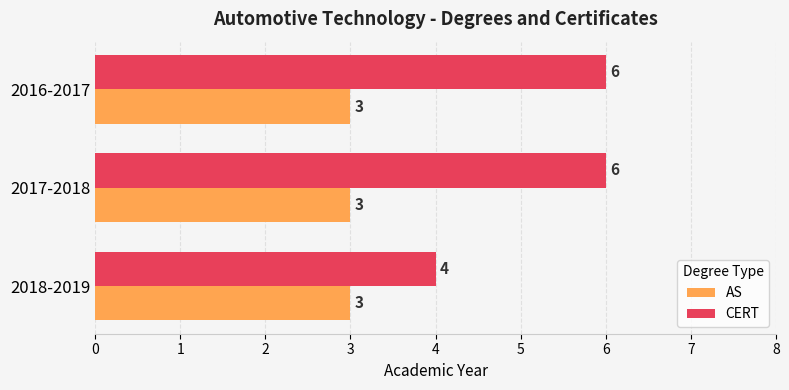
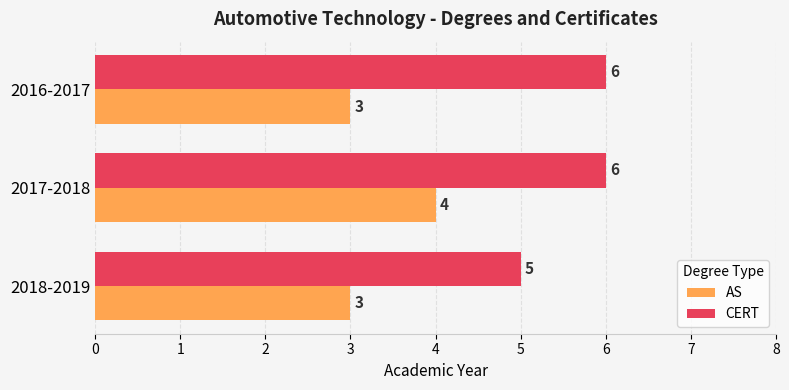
AS, 2017-2018: 3 -> 4
CERT, 2018-2019: 4 -> 5
